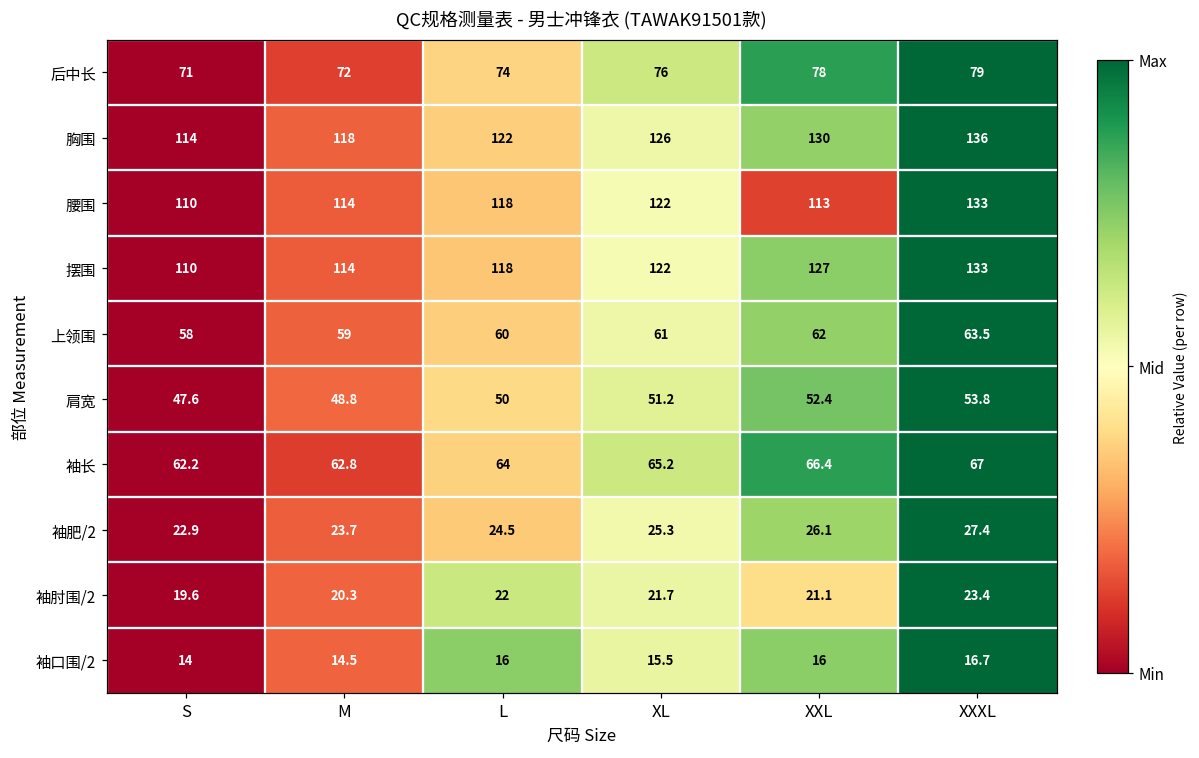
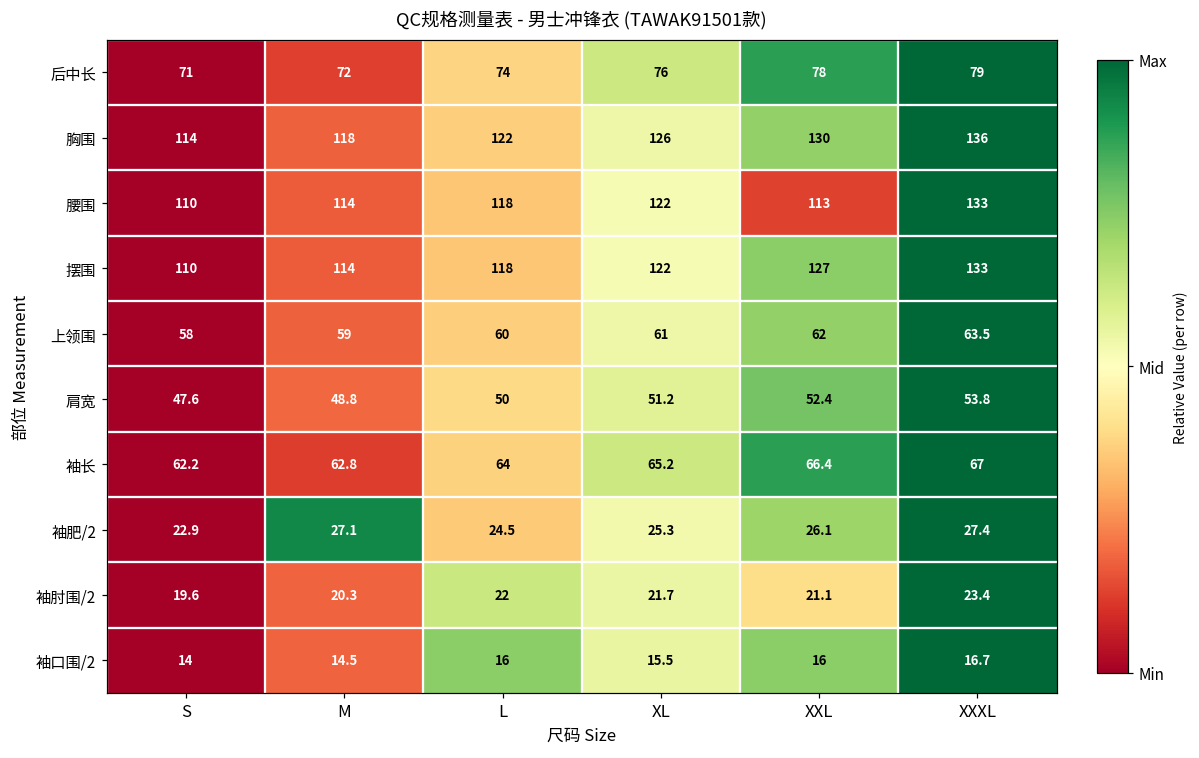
袖肥/2, M: 23.7 -> 27.1
